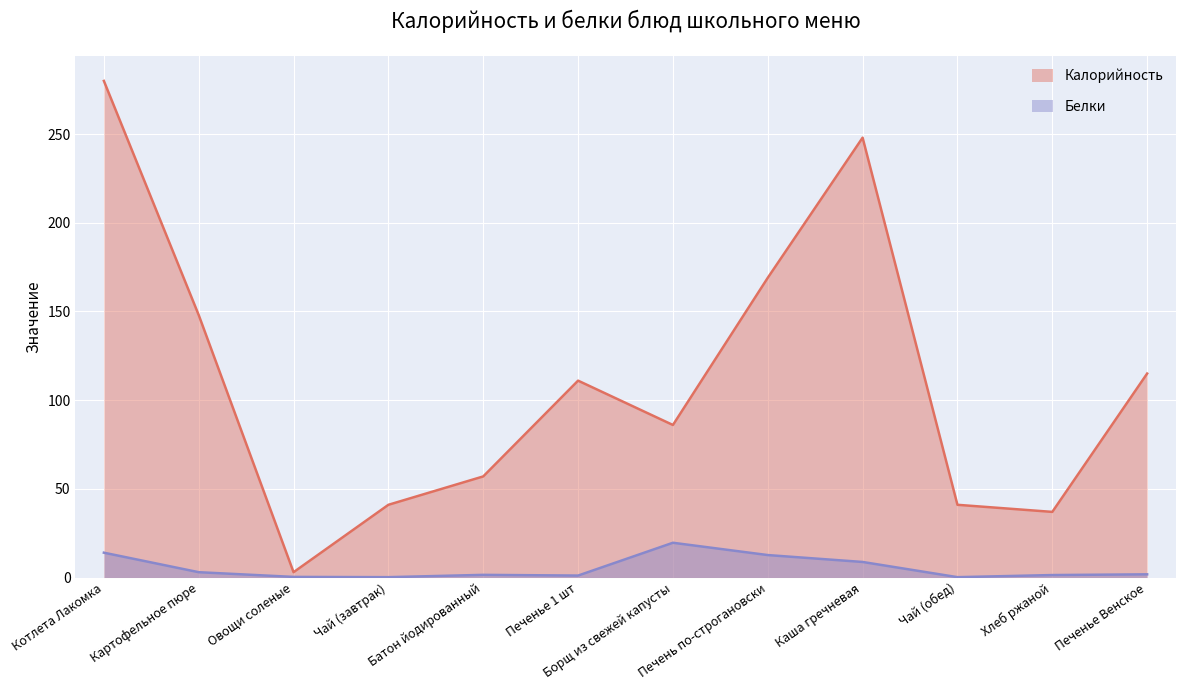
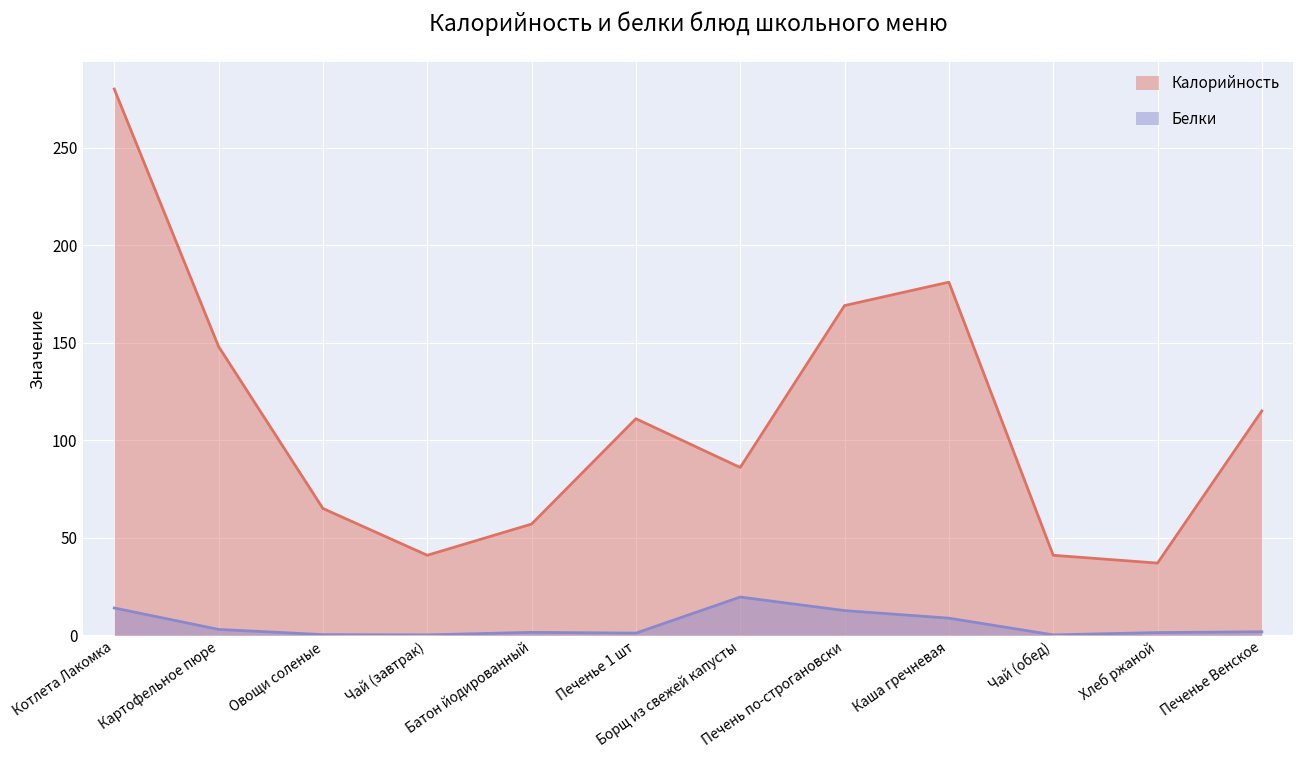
Калорийность, Овощи соленые: 3 -> 65
Калорийность, Каша гречневая: 248 -> 181
